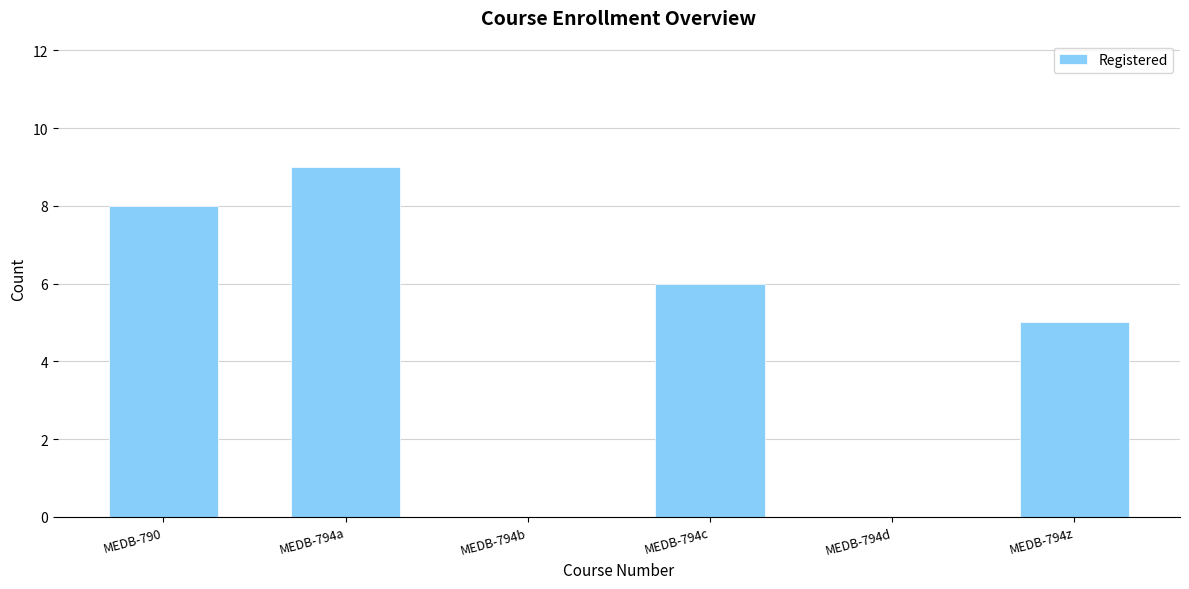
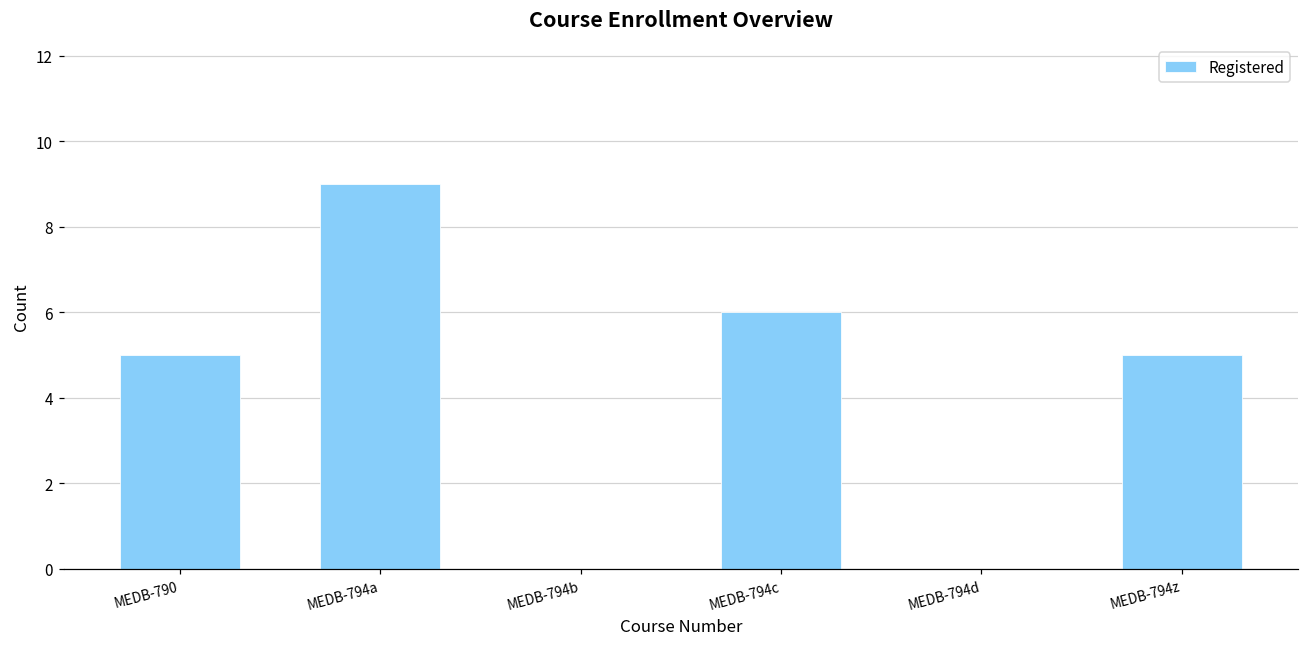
MEDB-790: 8 -> 5
